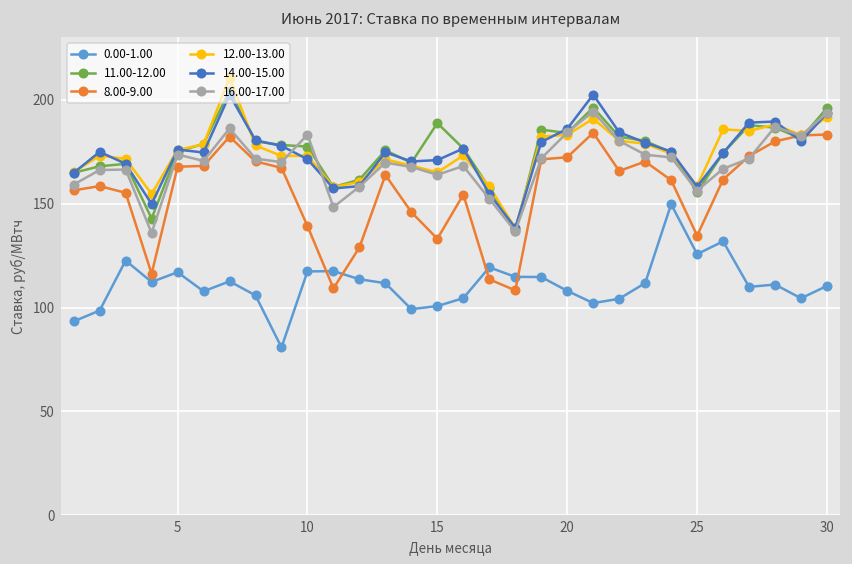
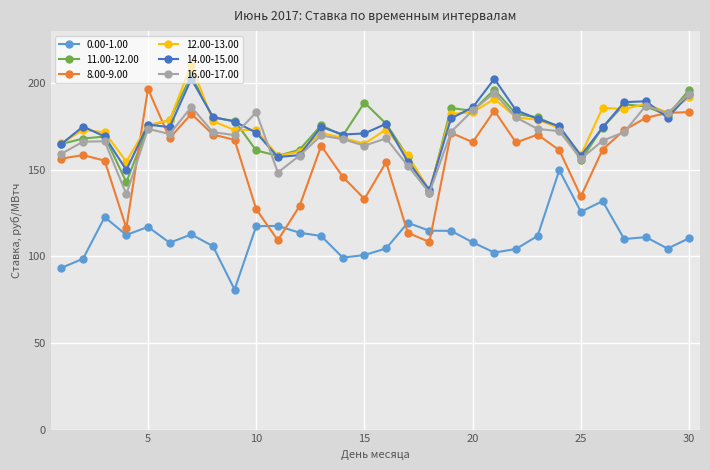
8.00-9.00, 5: 168 -> 197
11.00-12.00, 10: 177 -> 161
8.00-9.00, 10: 139 -> 127
8.00-9.00, 20: 172 -> 166
